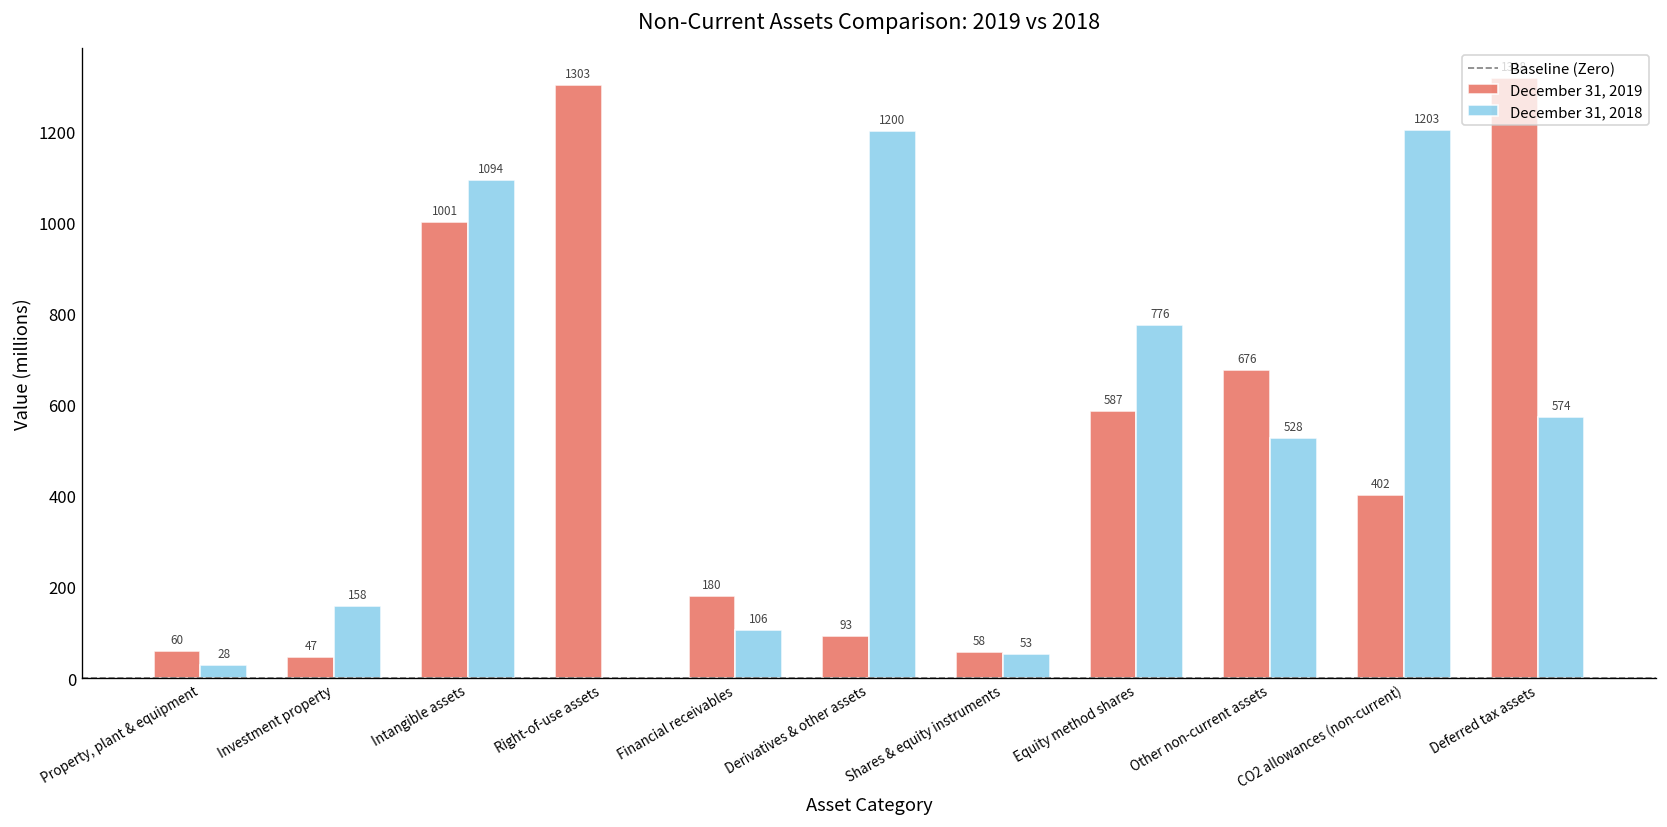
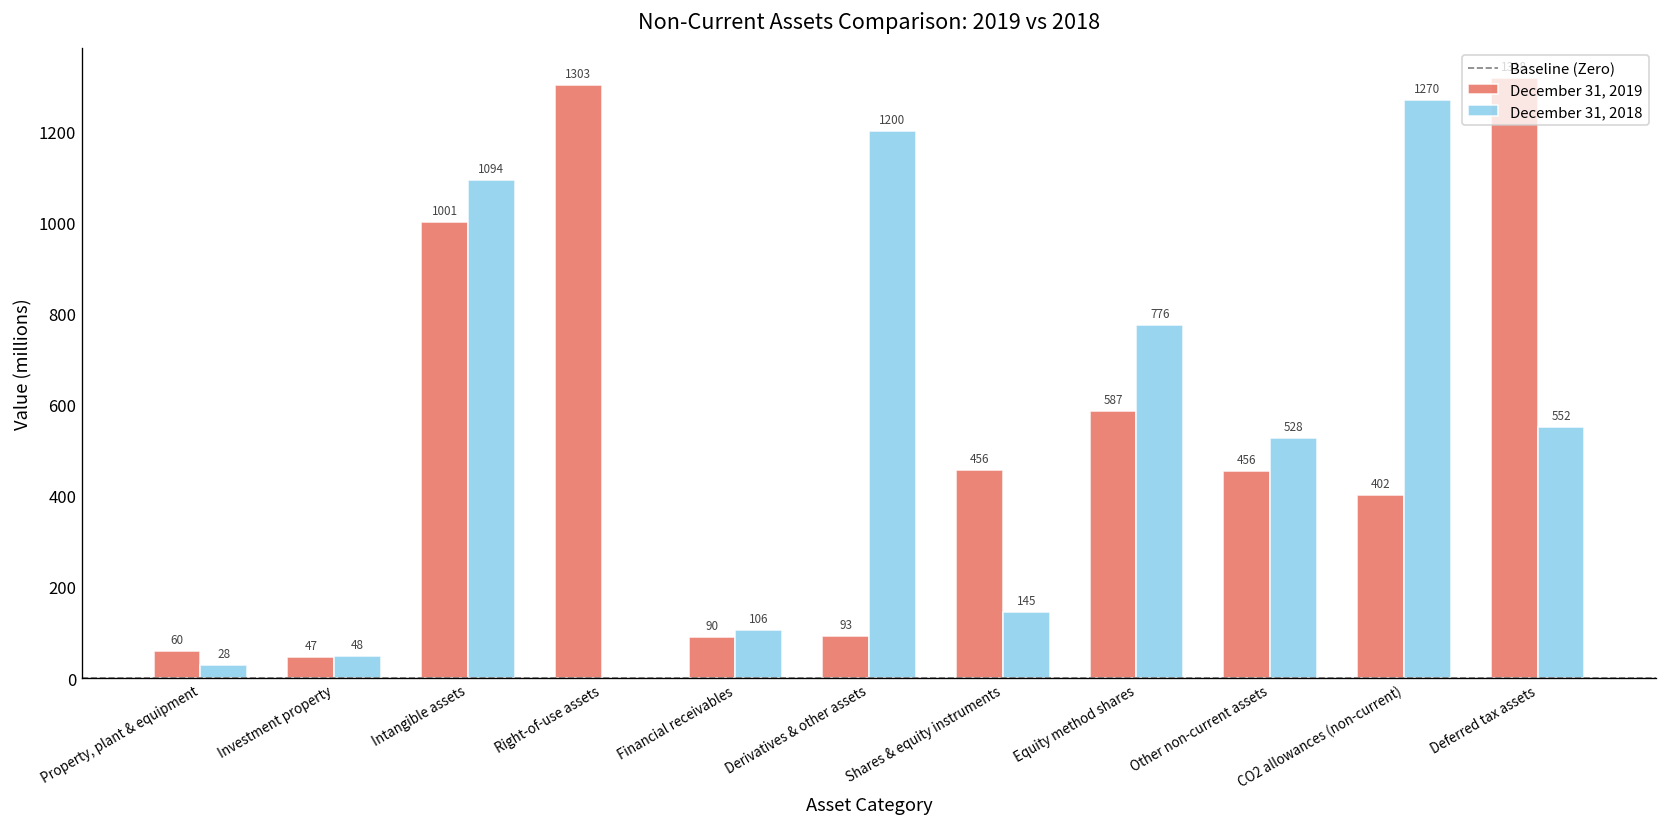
December 31, 2018, Investment property: 158 -> 48
December 31, 2019, Financial receivables: 180 -> 90
December 31, 2019, Shares & equity instruments: 58 -> 456
December 31, 2018, Shares & equity instruments: 53 -> 145
December 31, 2019, Other non-current assets: 676 -> 456
December 31, 2018, CO2 allowances (non-current): 1203 -> 1270
December 31, 2018, Deferred tax assets: 574 -> 552
